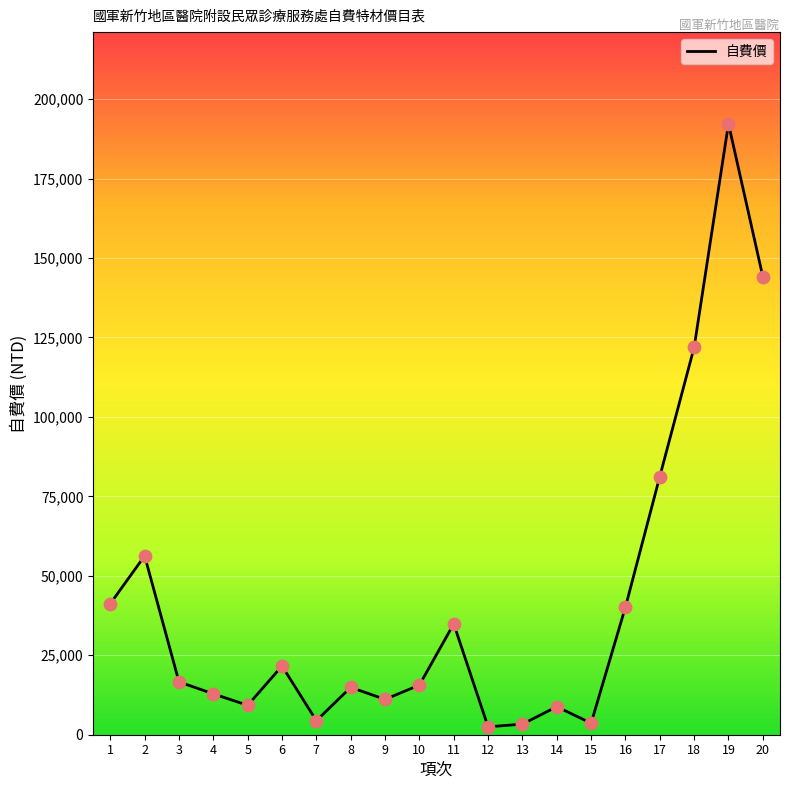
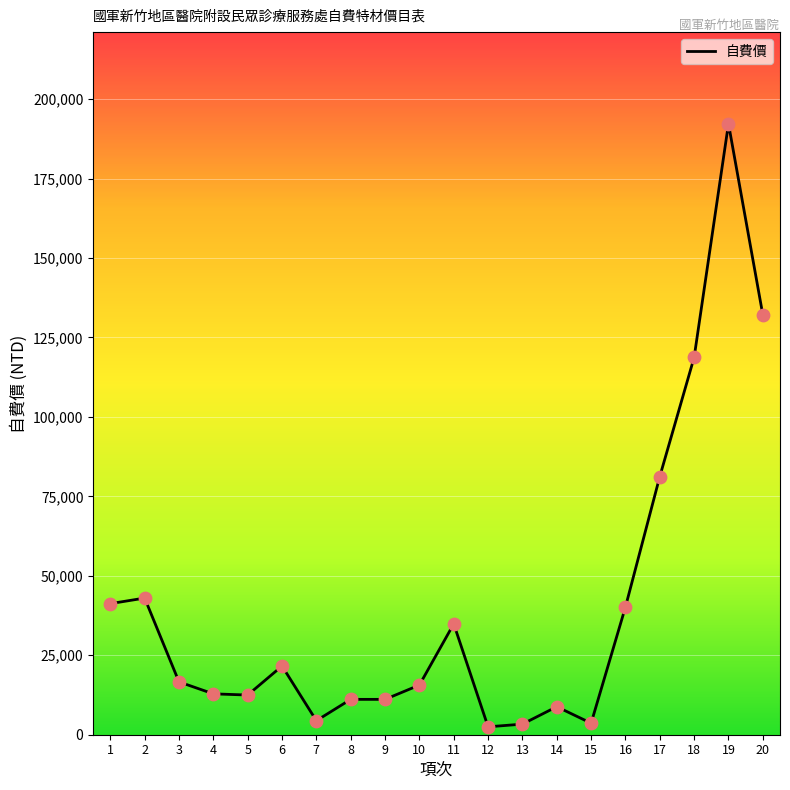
2: 56,000 -> 43,000
5: 9,000 -> 12,000
8: 15,000 -> 11,000
18: 122,000 -> 119,000
20: 144,000 -> 132,000
